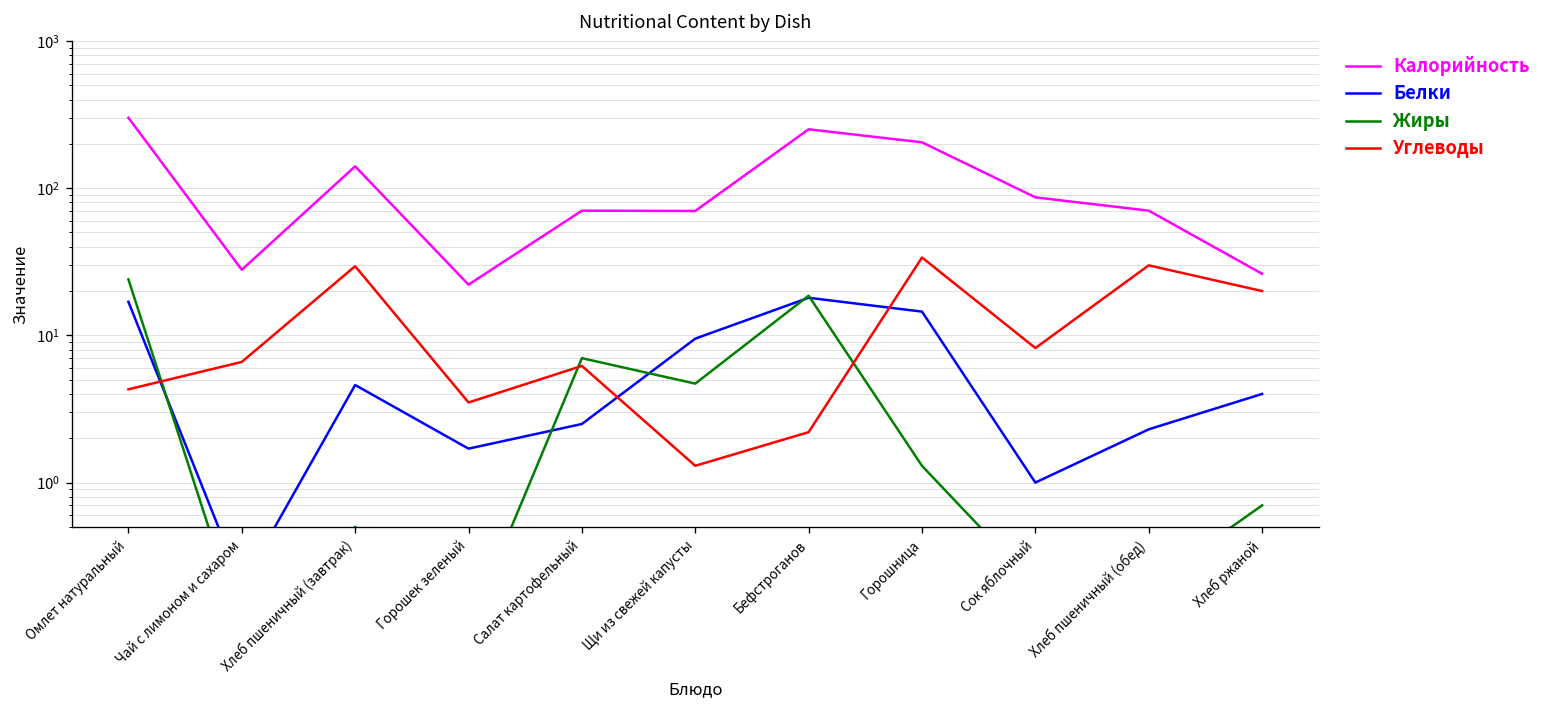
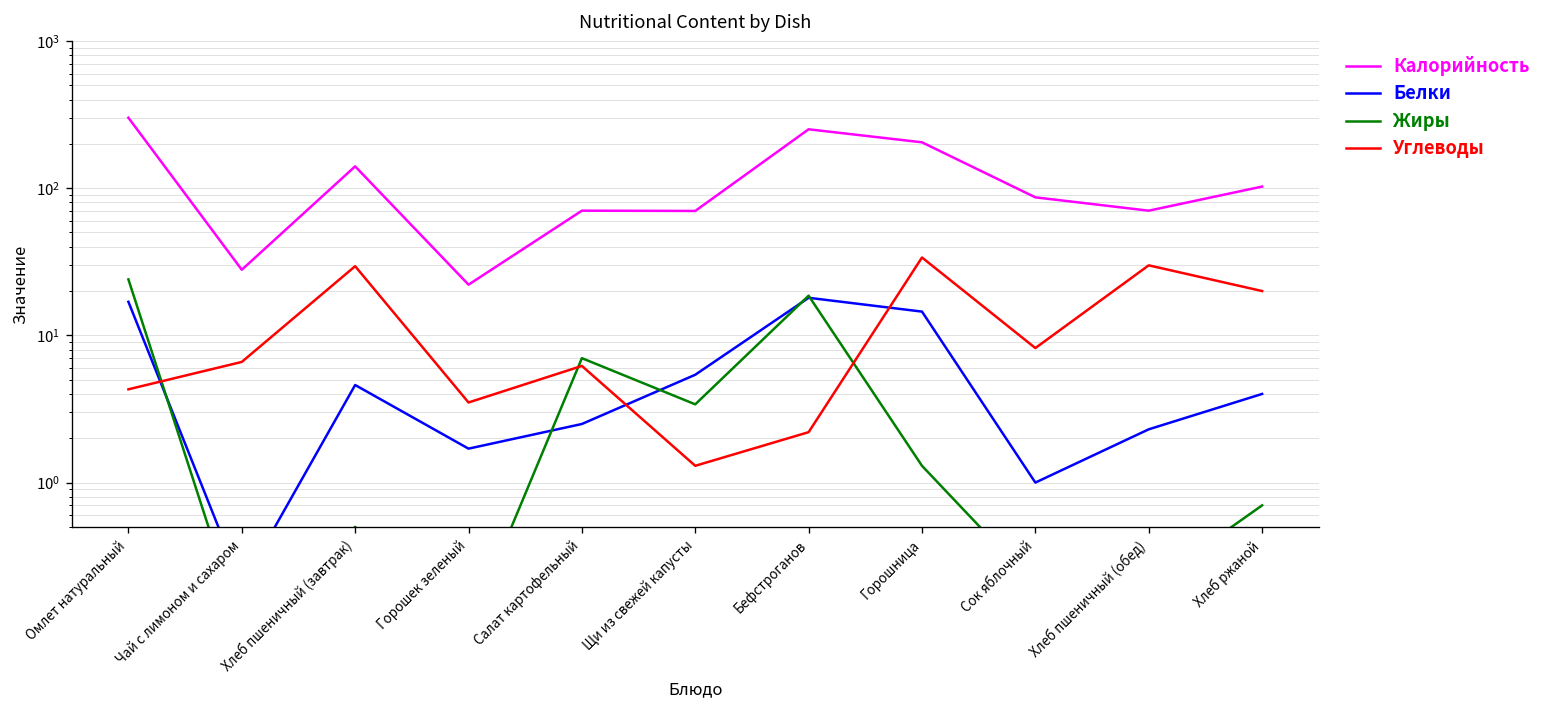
Белки, Щи из свежей капусты: 10 -> 5
Жиры, Щи из свежей капусты: 4.7 -> 3.4
Калорийность, Хлеб ржаной: 26 -> 100
